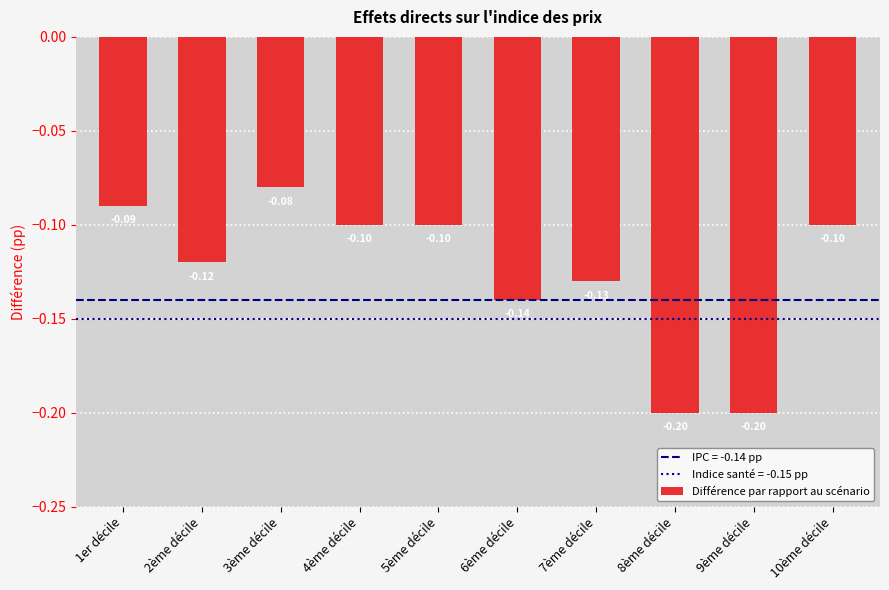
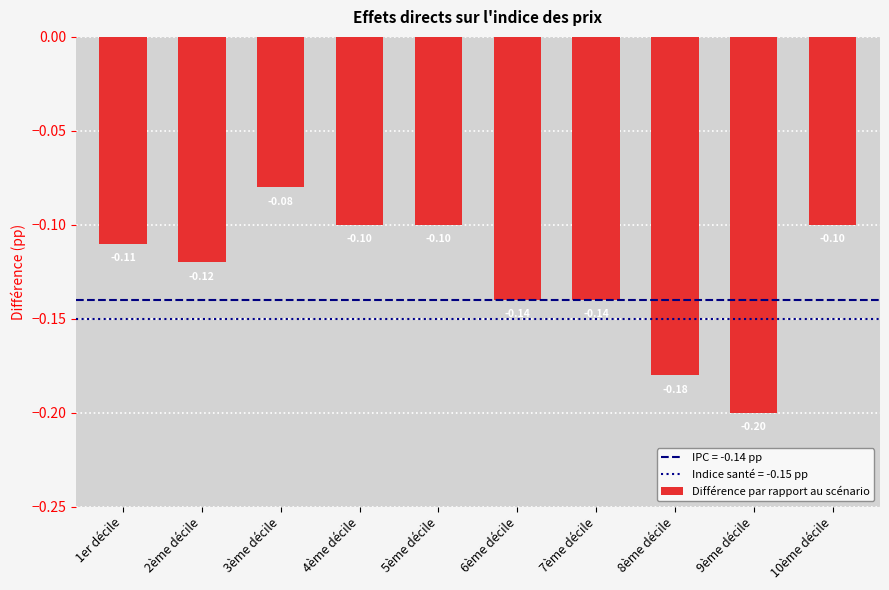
1er décile: -0.09 -> -0.11
7ème décile: -0.13 -> -0.14
8ème décile: -0.20 -> -0.18
